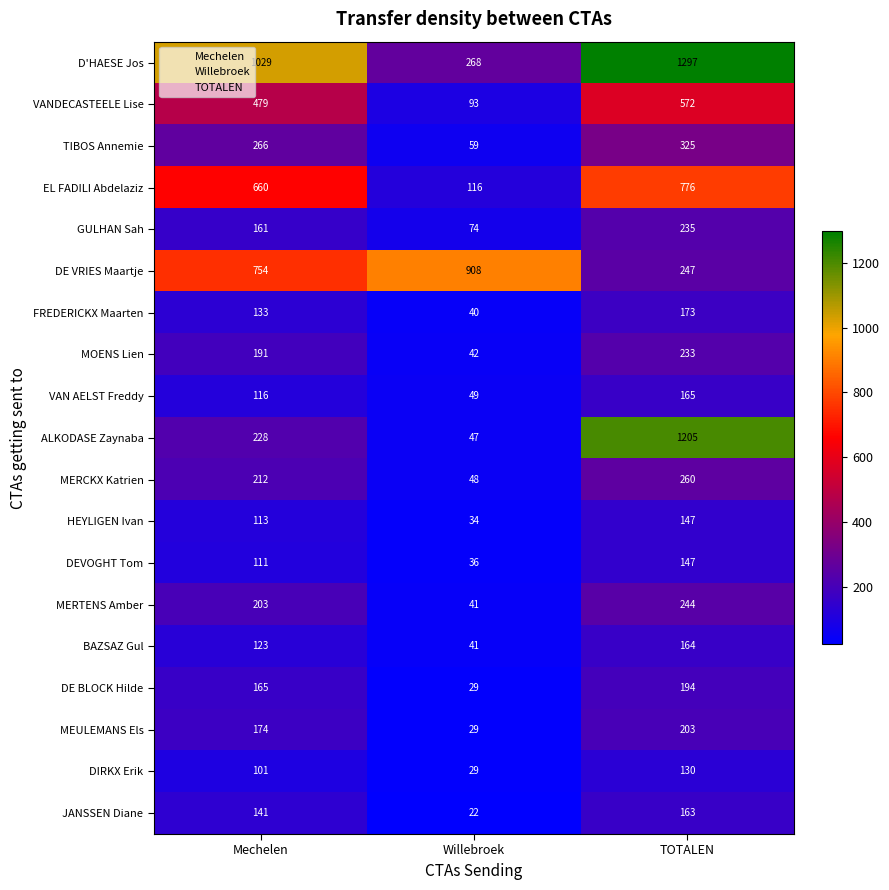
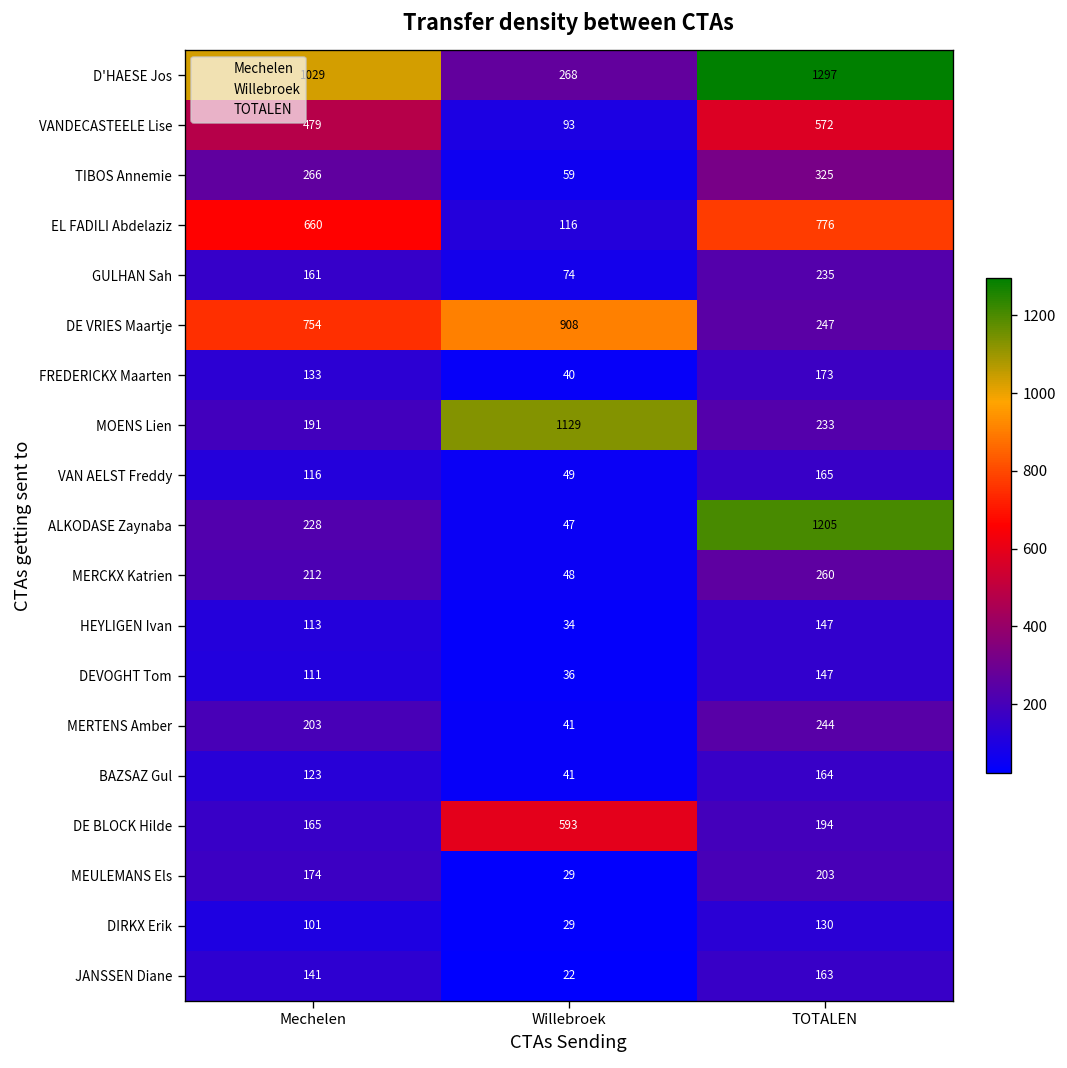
MOENS Lien, Willebroek: 42 -> 1129
DE BLOCK Hilde, Willebroek: 29 -> 593
